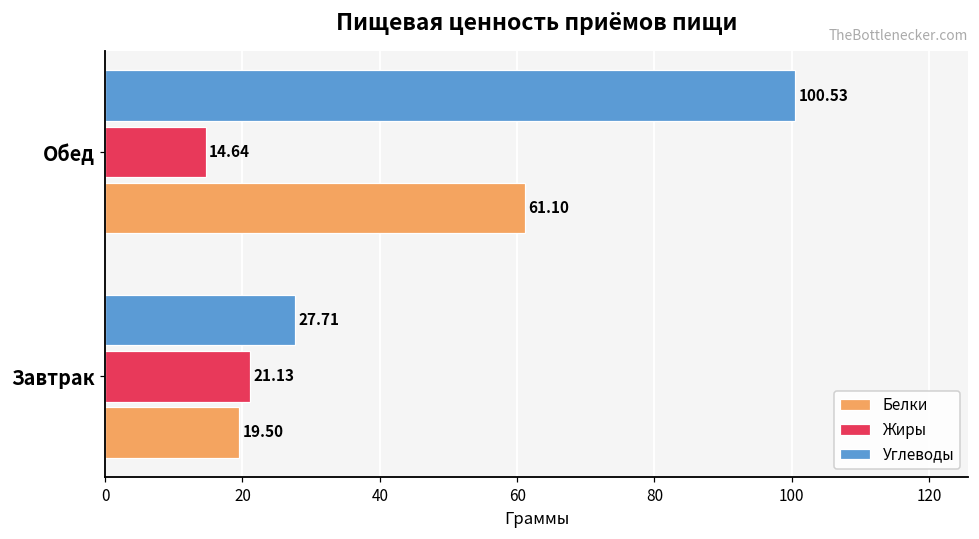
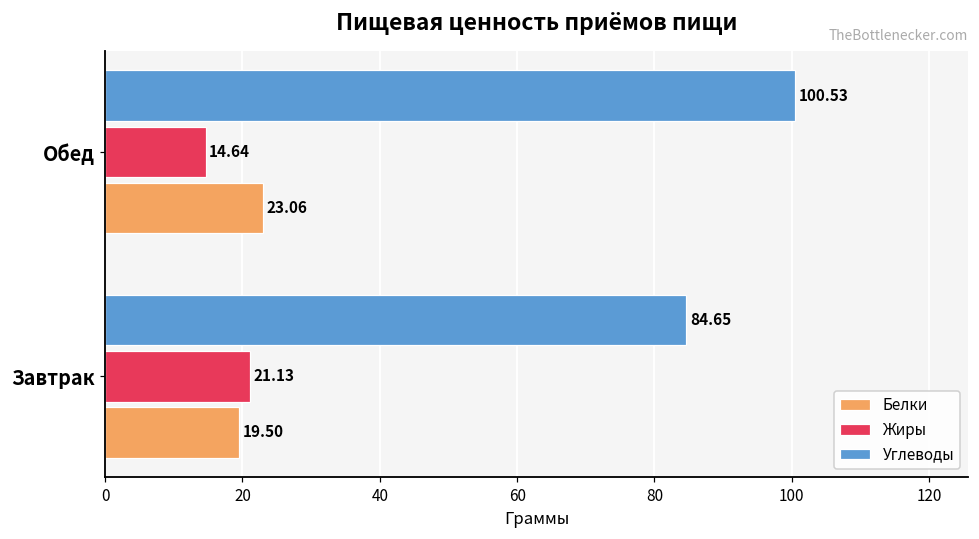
Белки, Обед: 61.10 -> 23.06
Углеводы, Завтрак: 27.71 -> 84.65
